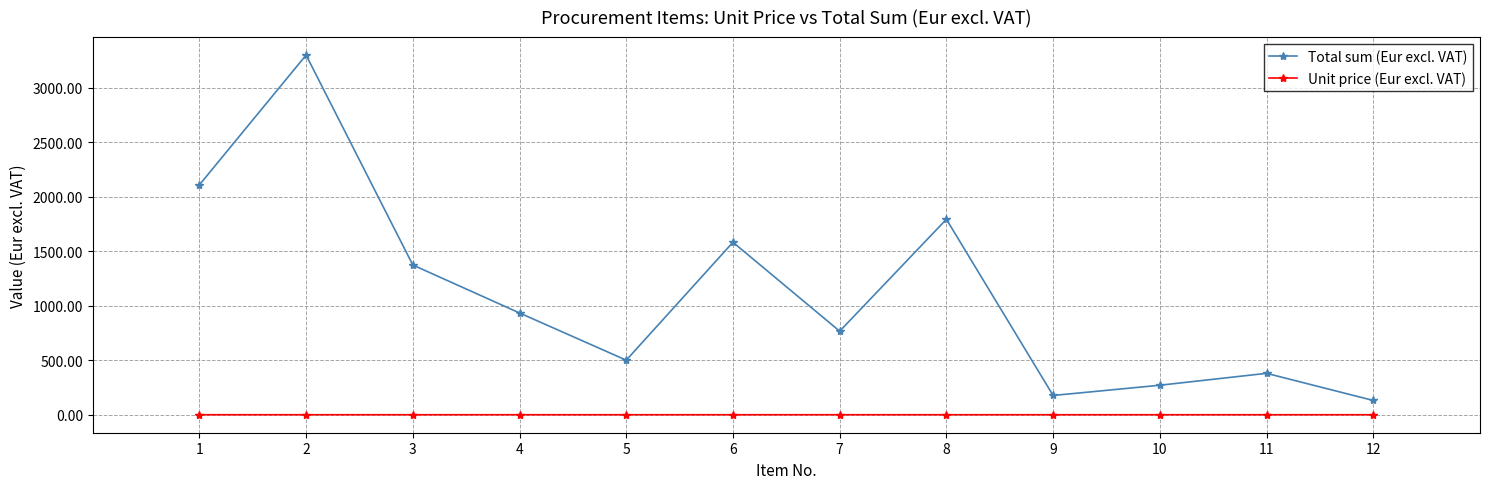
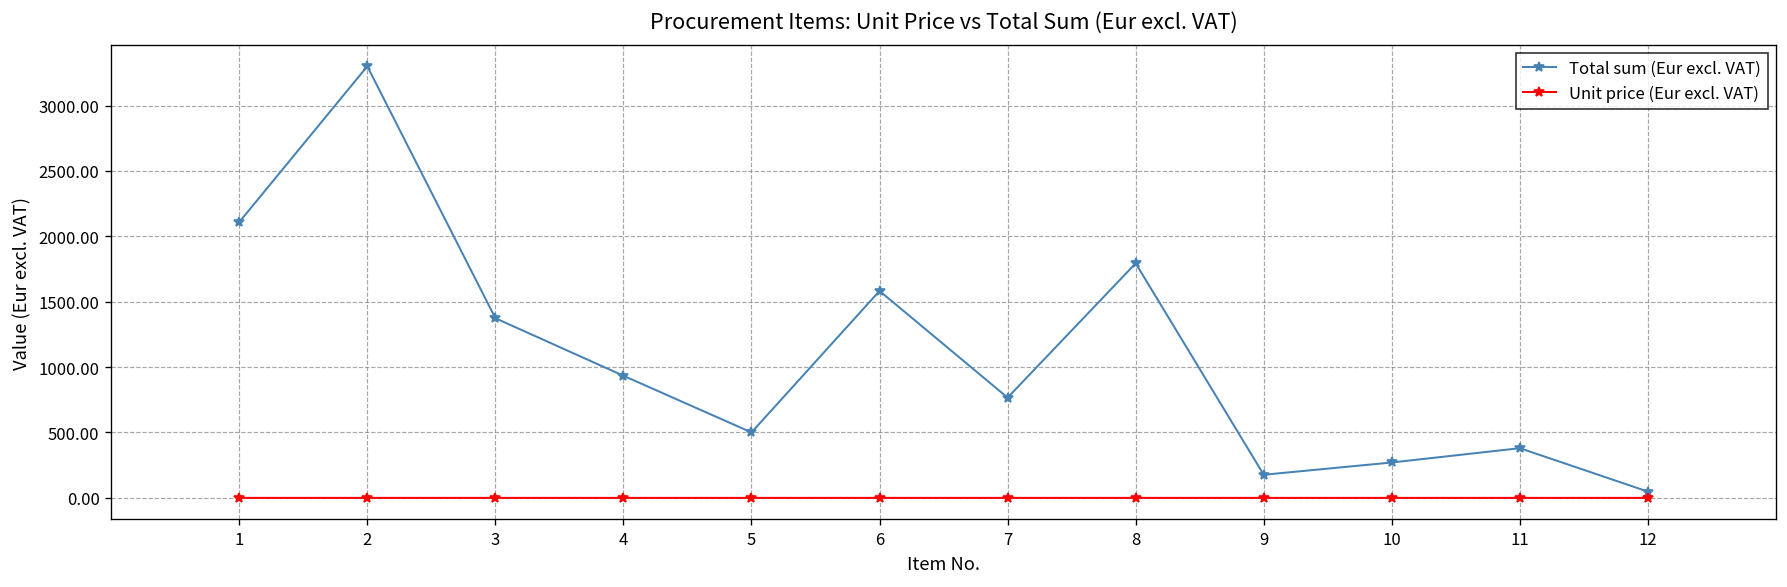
Total sum (Eur excl. VAT), 12: 130 -> 50
